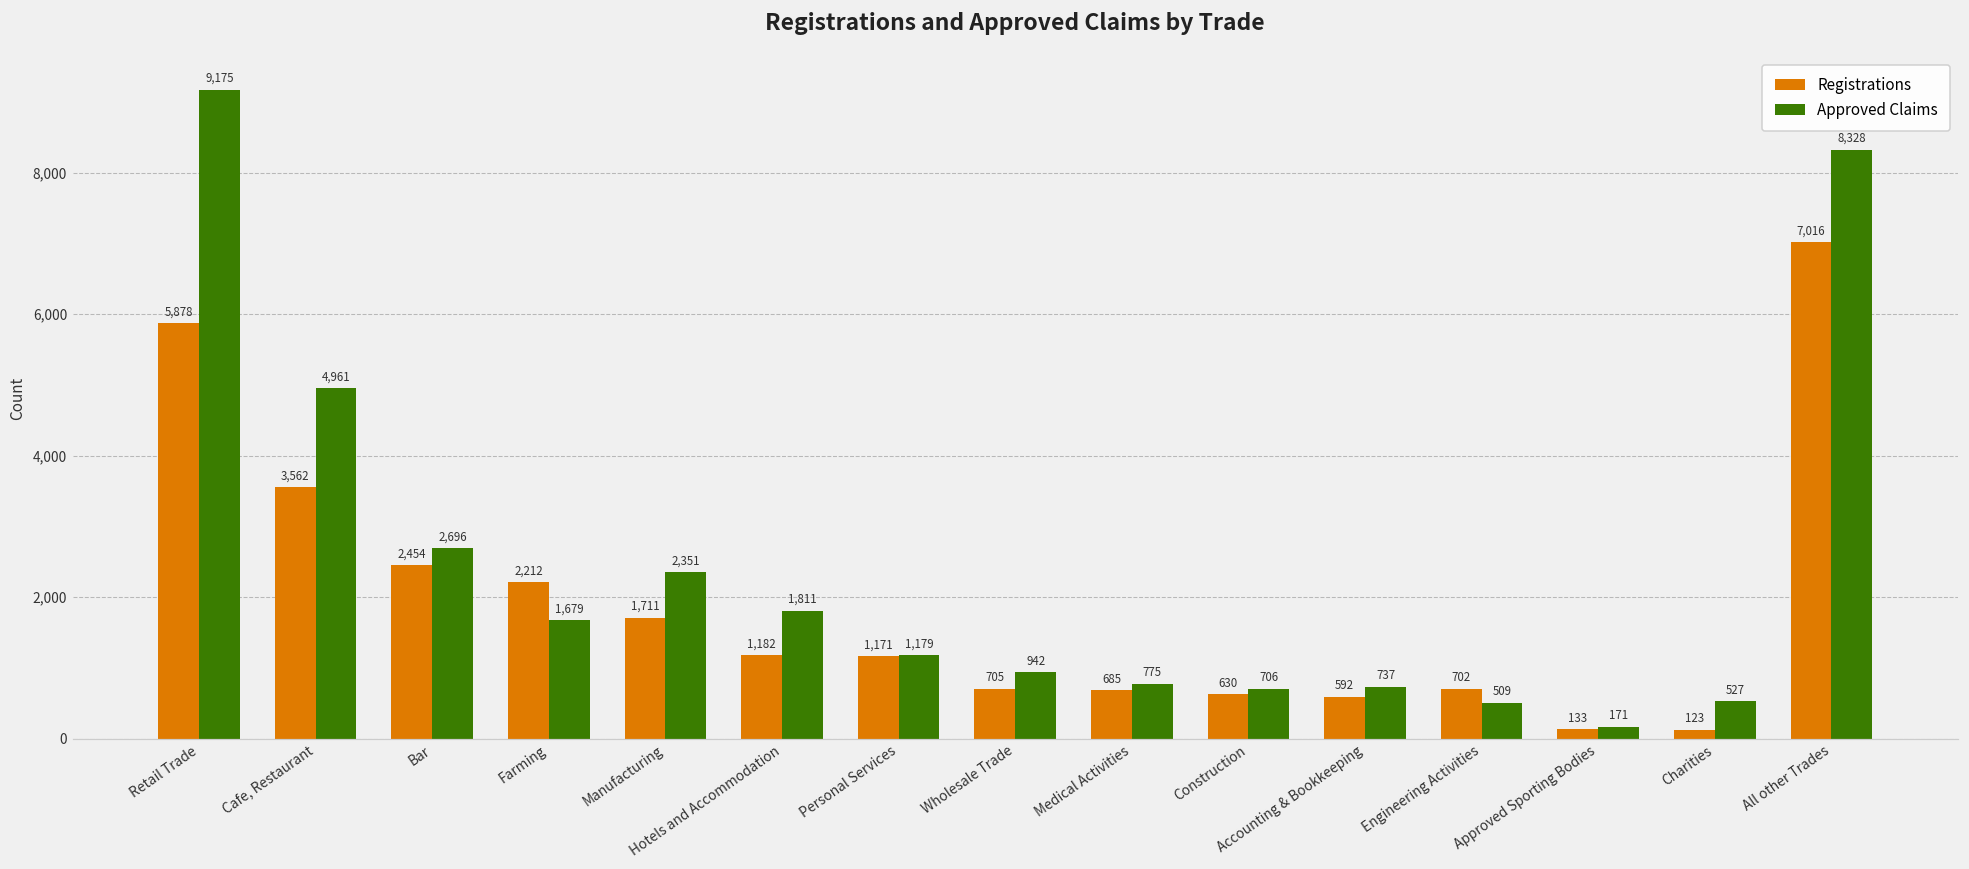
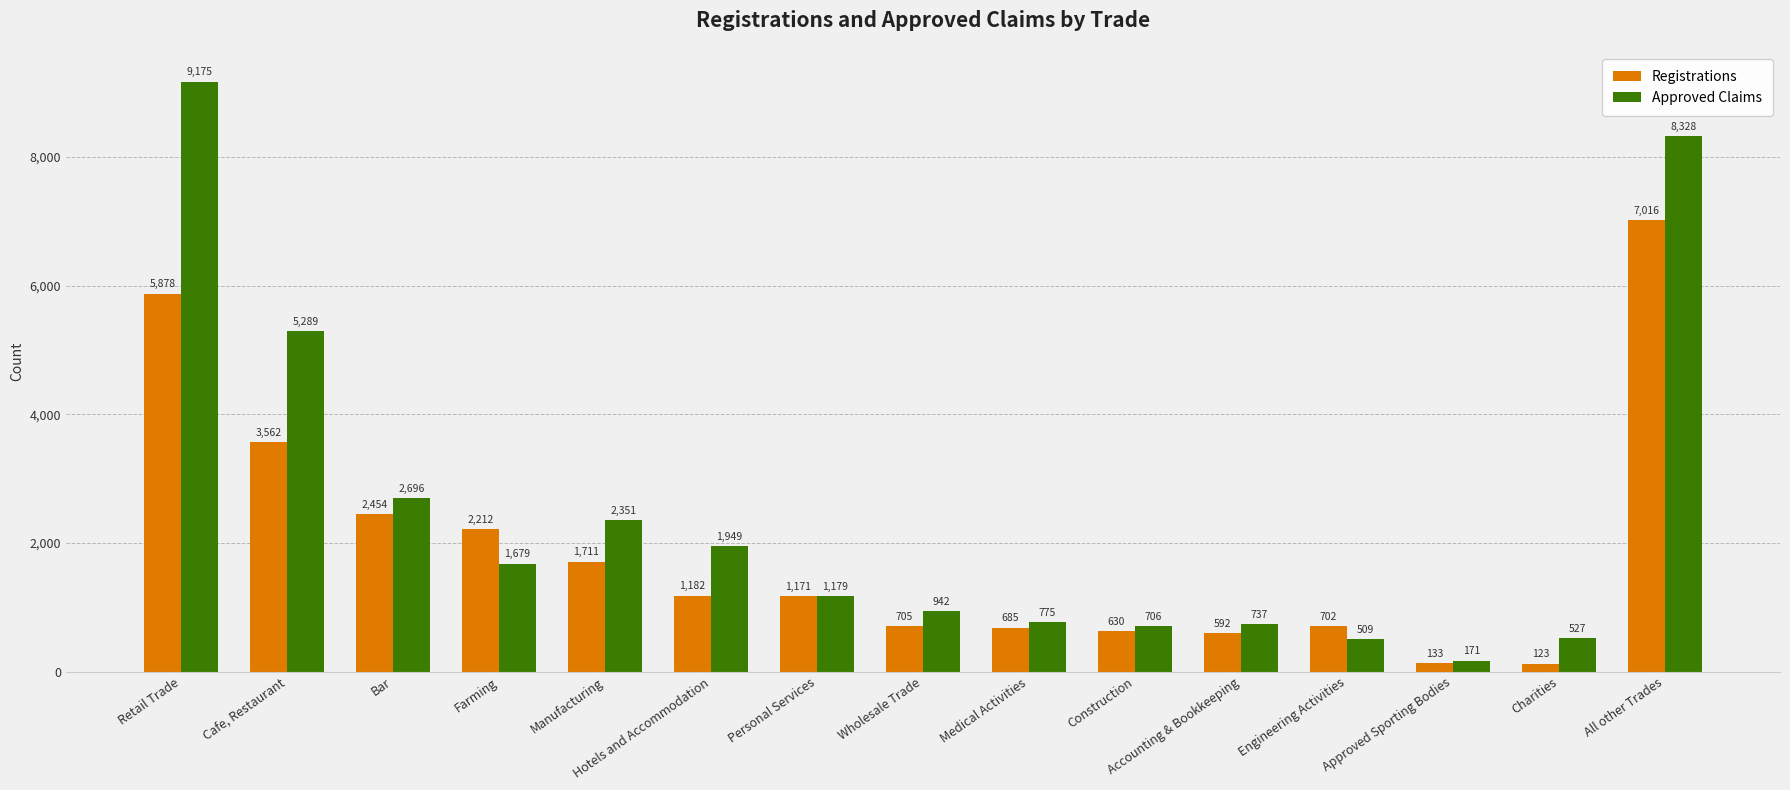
Approved Claims, Cafe, Restaurant: 4,961 -> 5,289
Approved Claims, Hotels and Accommodation: 1,811 -> 1,949
